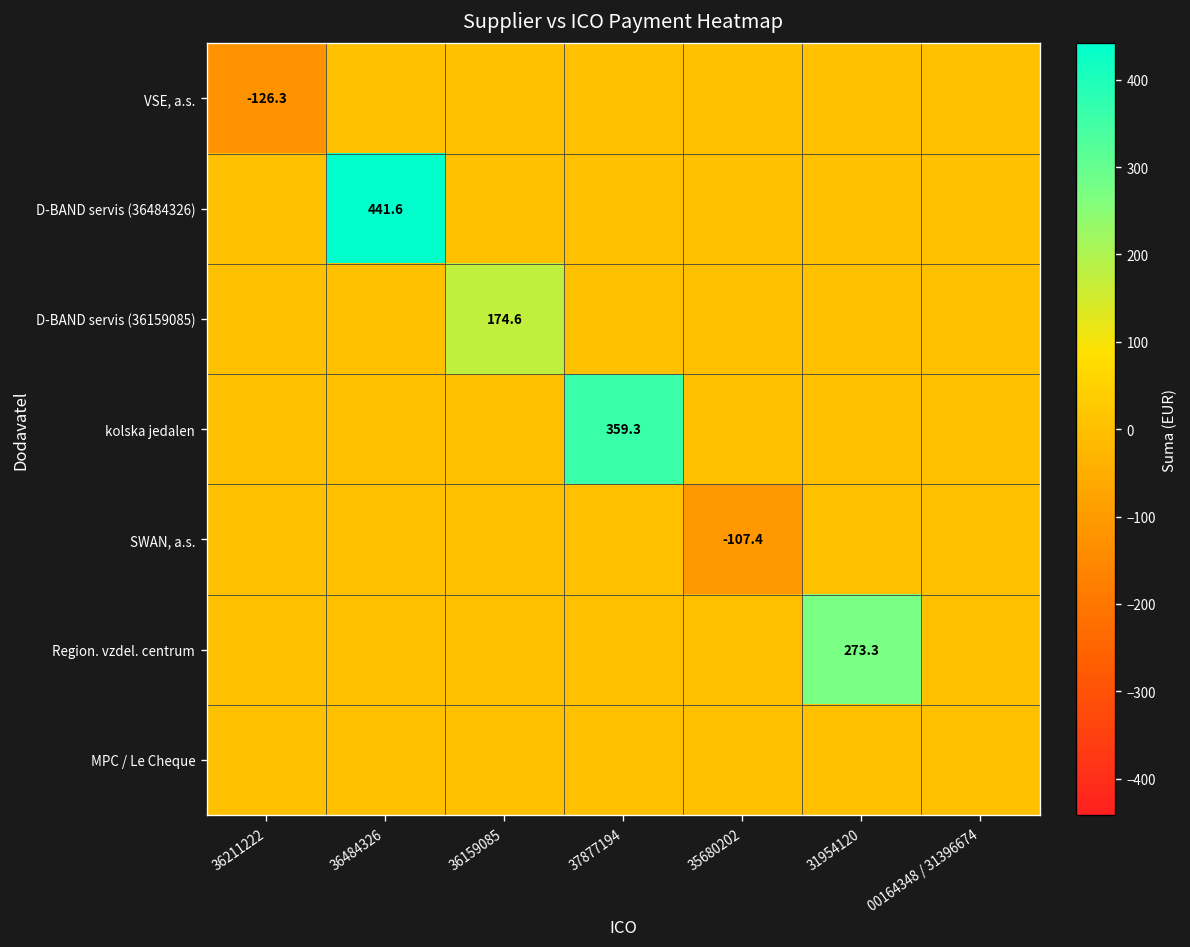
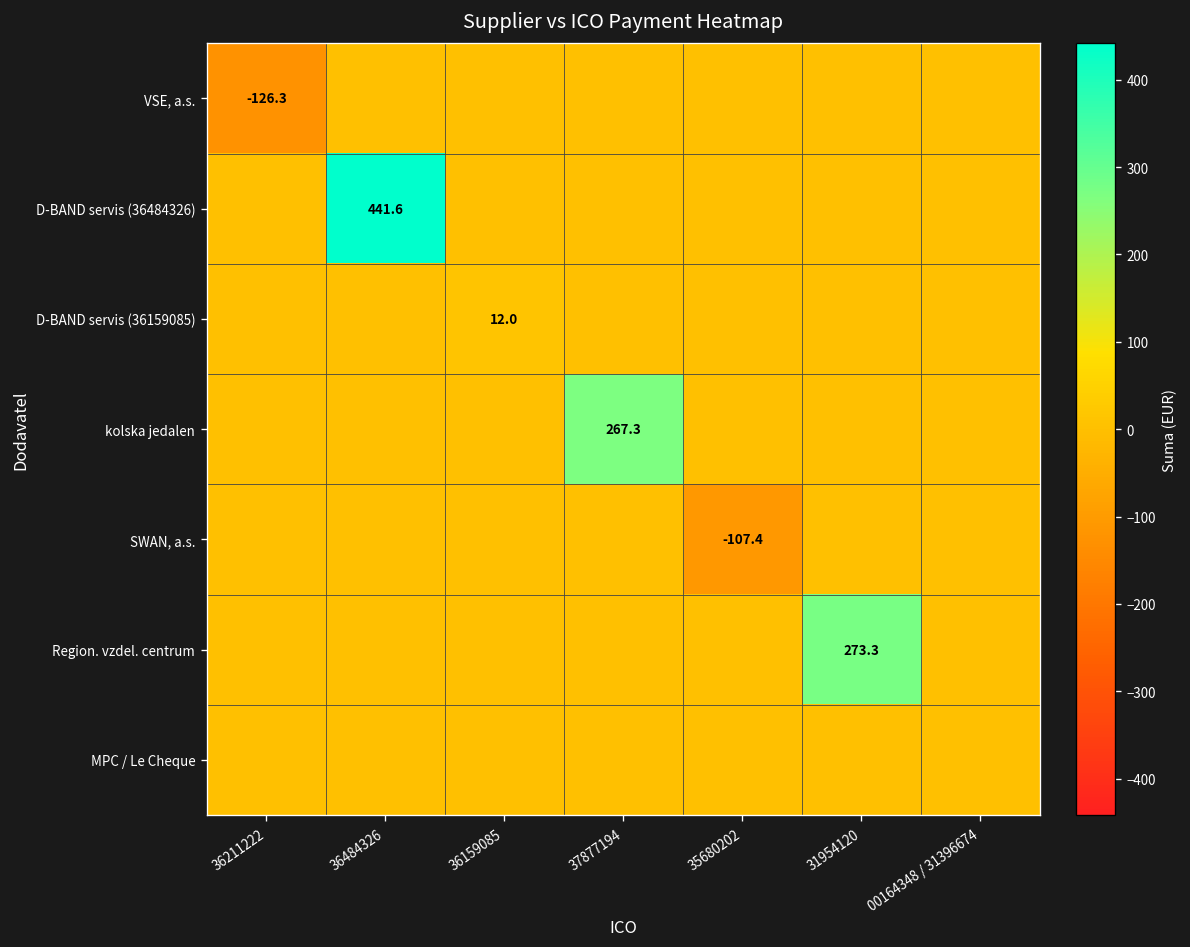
D-BAND servis (36159085), 36159085: 174.6 -> 12.0
kolska jedalen, 37877194: 359.3 -> 267.3
